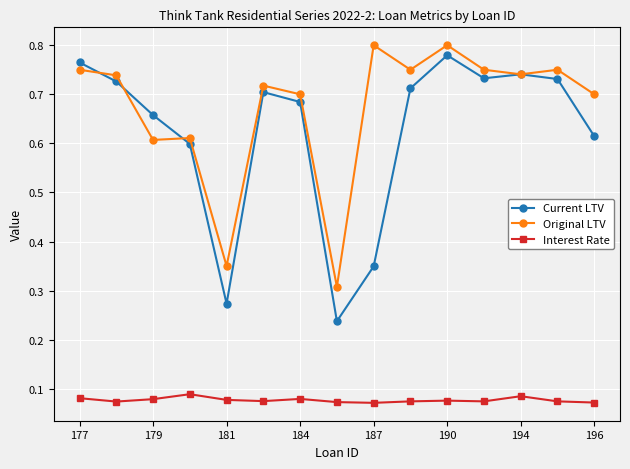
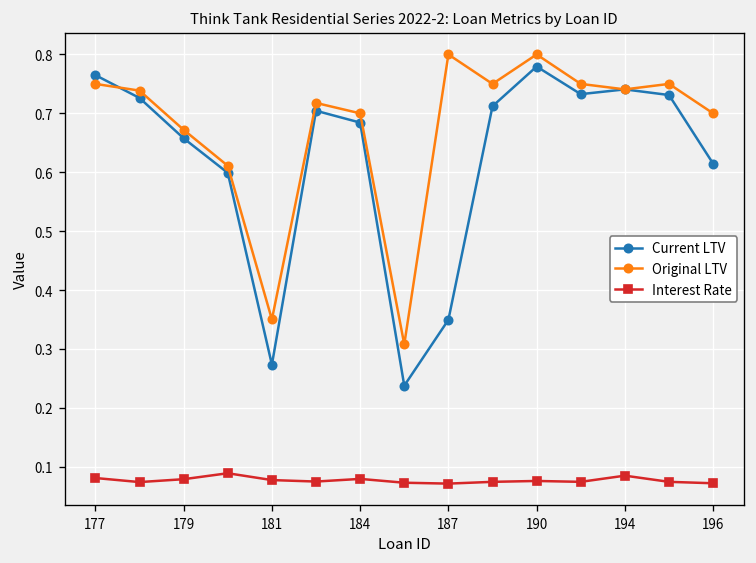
Original LTV, 179: 0.61 -> 0.67
